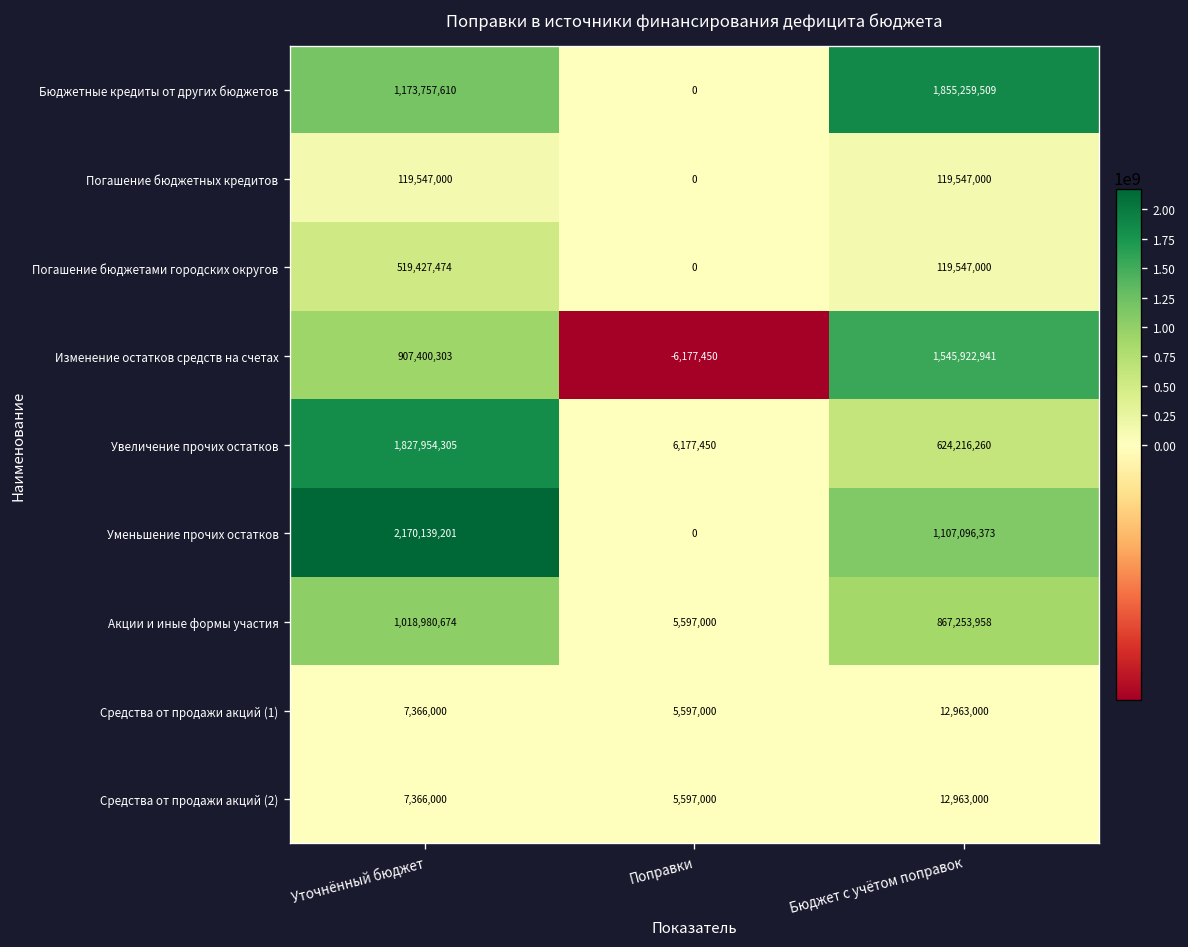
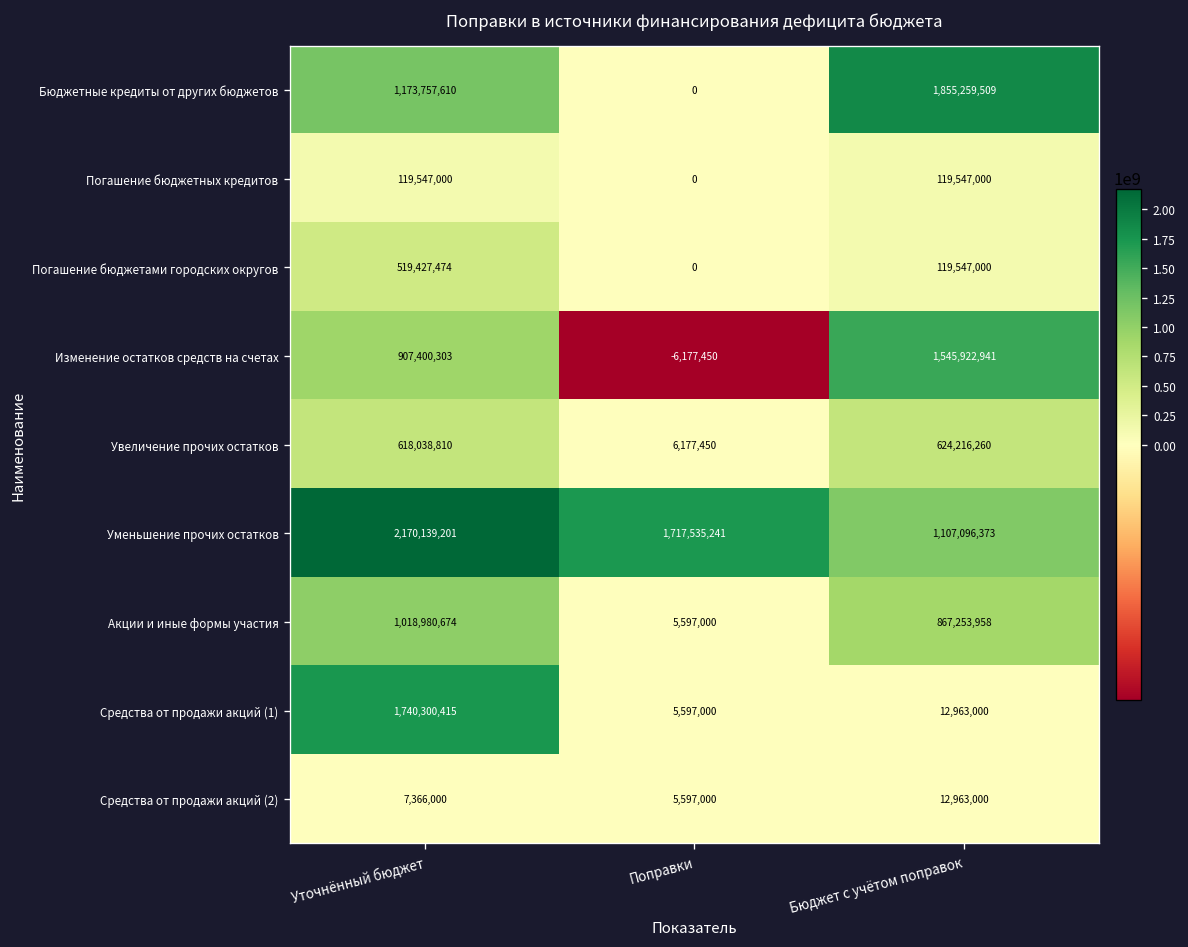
Увеличение прочих остатков, Уточнённый бюджет: 1,827,954,305 -> 618,038,810
Уменьшение прочих остатков, Поправки: 0 -> 1,717,535,241
Средства от продажи акций (1), Уточнённый бюджет: 7,366,000 -> 1,740,300,415
